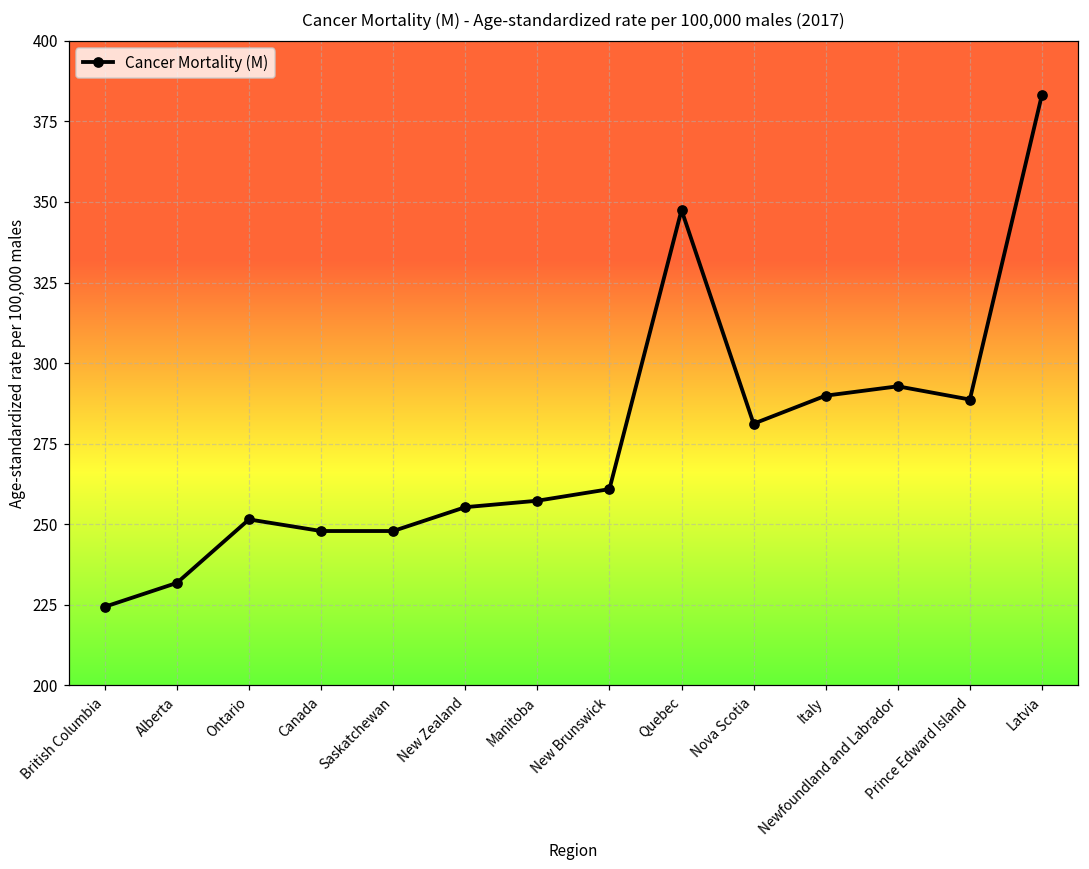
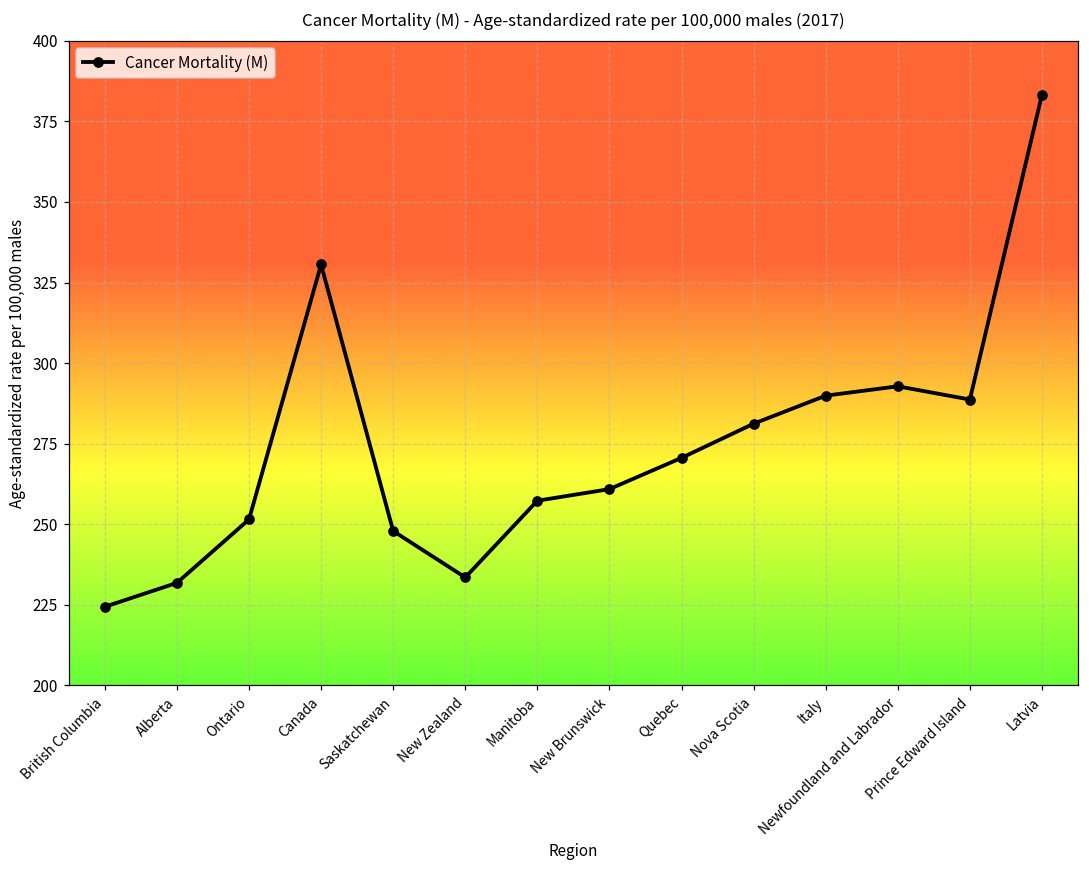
Canada: 248 -> 331
New Zealand: 255 -> 234
Quebec: 348 -> 271
